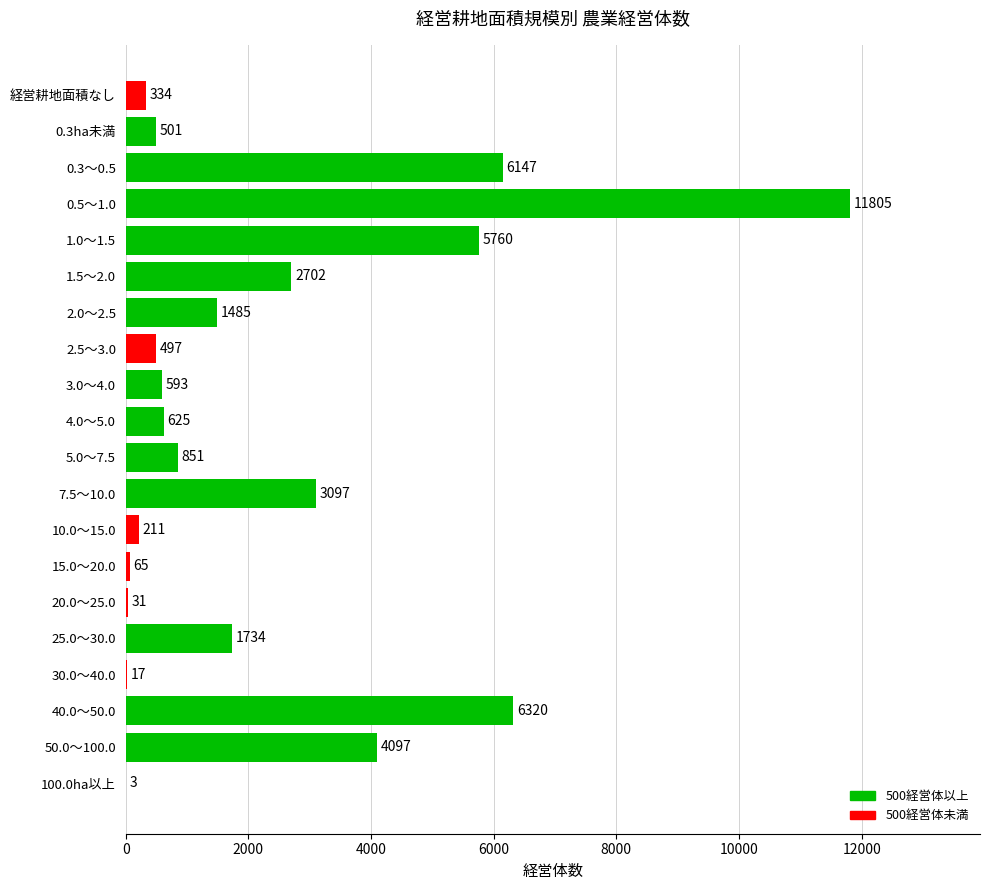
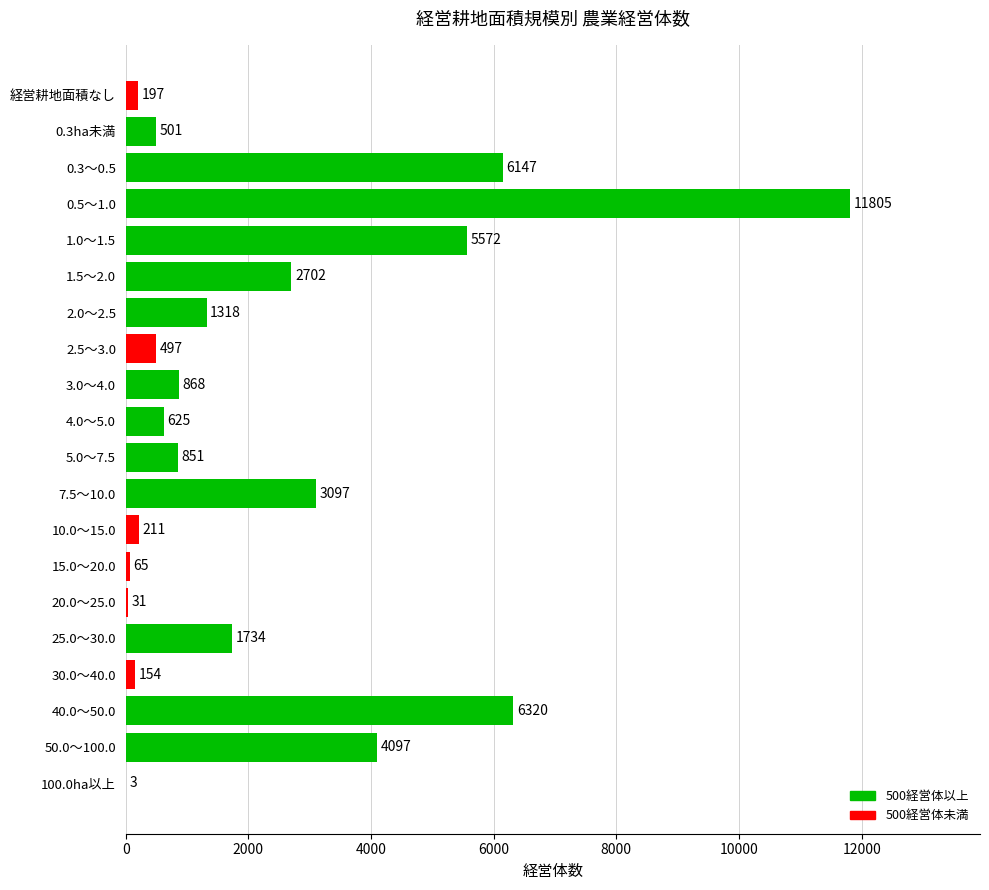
経営耕地面積なし: 334 -> 197
1.0～1.5: 5760 -> 5572
2.0～2.5: 1485 -> 1318
3.0～4.0: 593 -> 868
30.0～40.0: 17 -> 154
